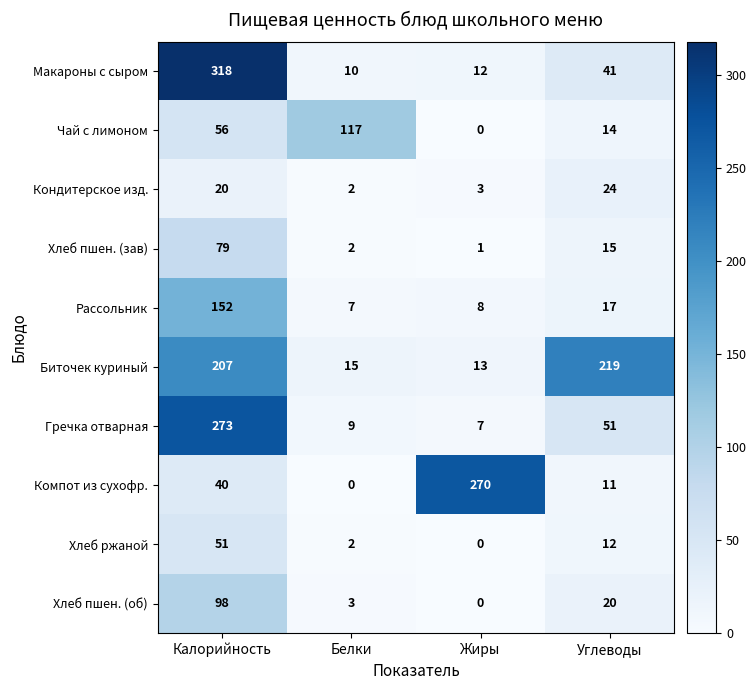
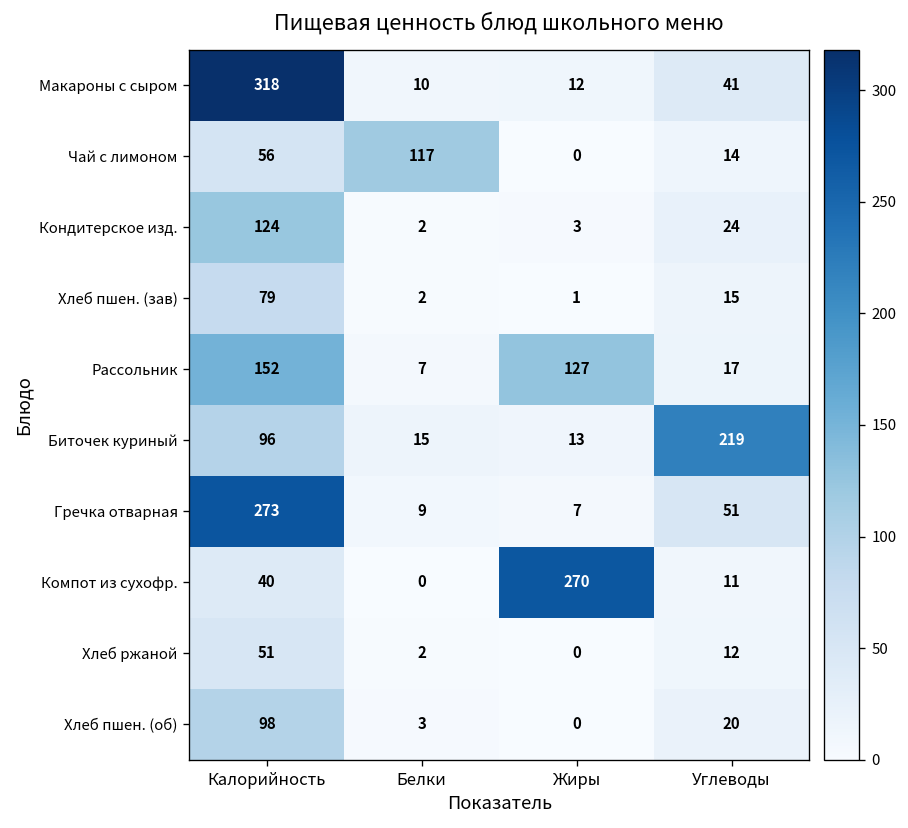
Кондитерское изд., Калорийность: 20 -> 124
Рассольник, Жиры: 8 -> 127
Биточек куриный, Калорийность: 207 -> 96
